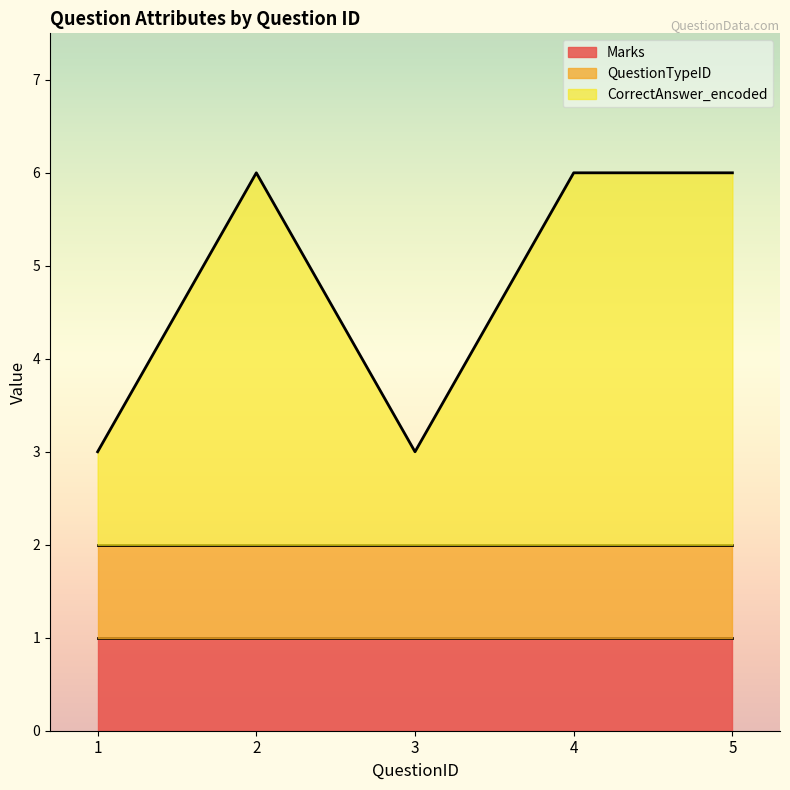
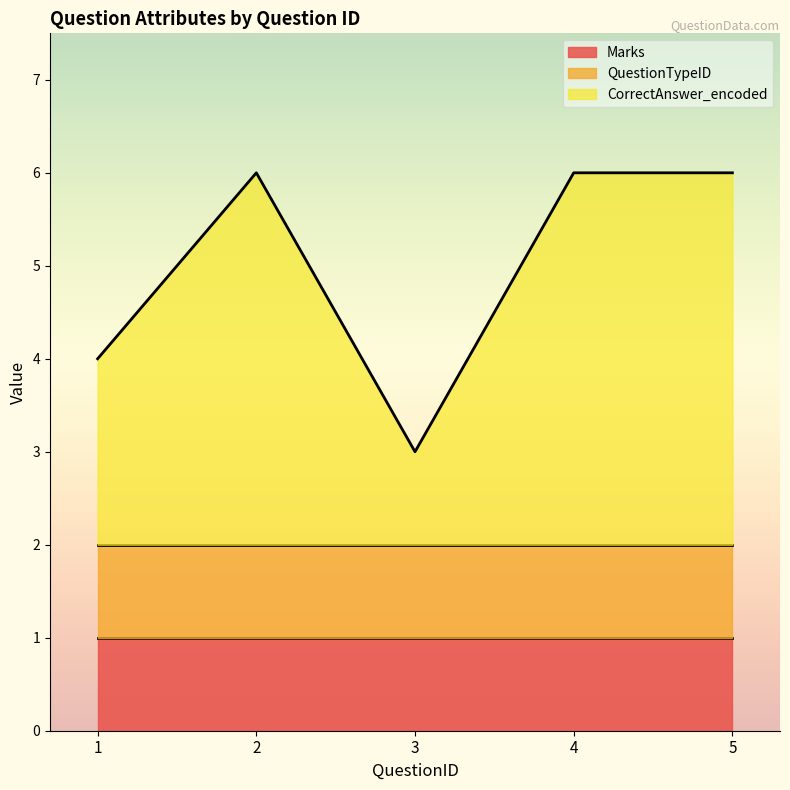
CorrectAnswer_encoded, 1: 3.0 -> 4.0
